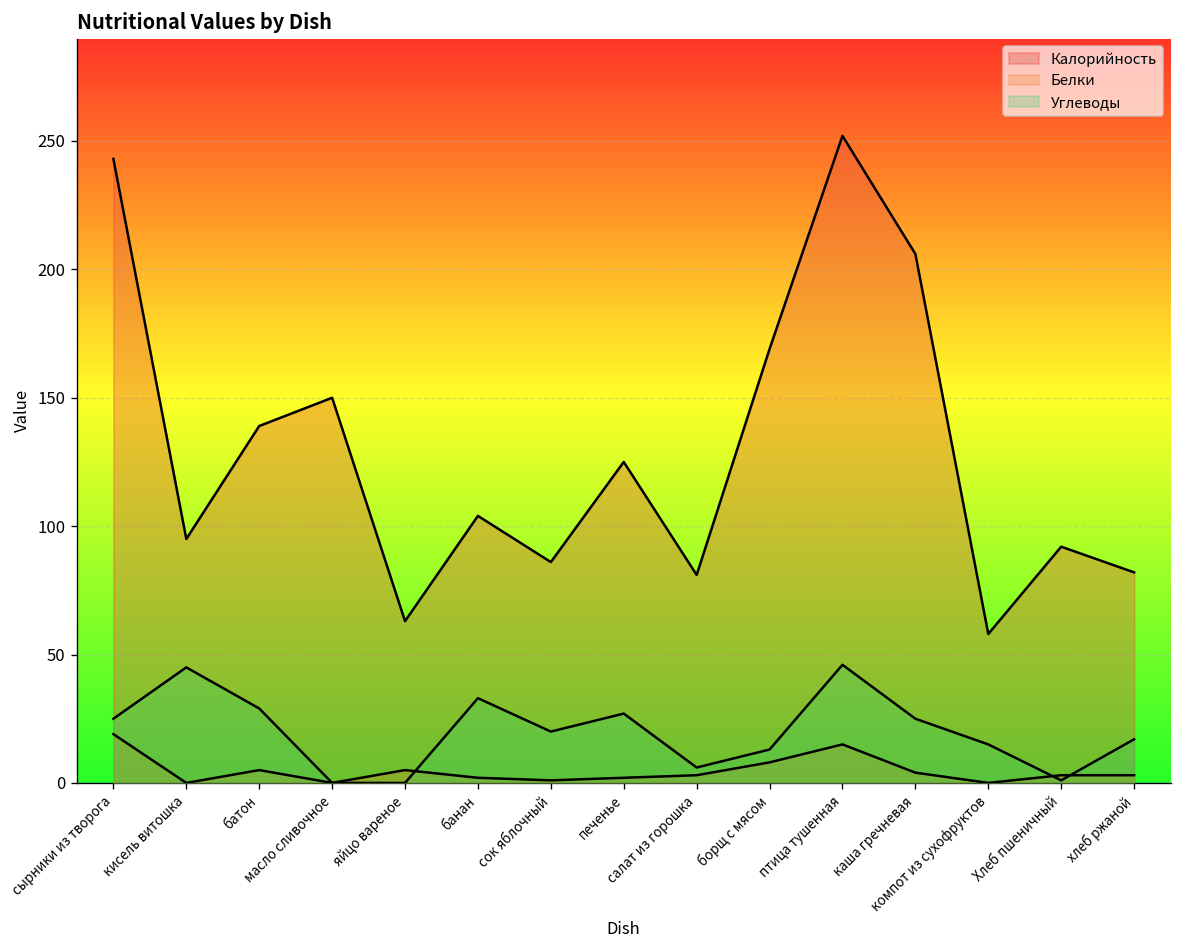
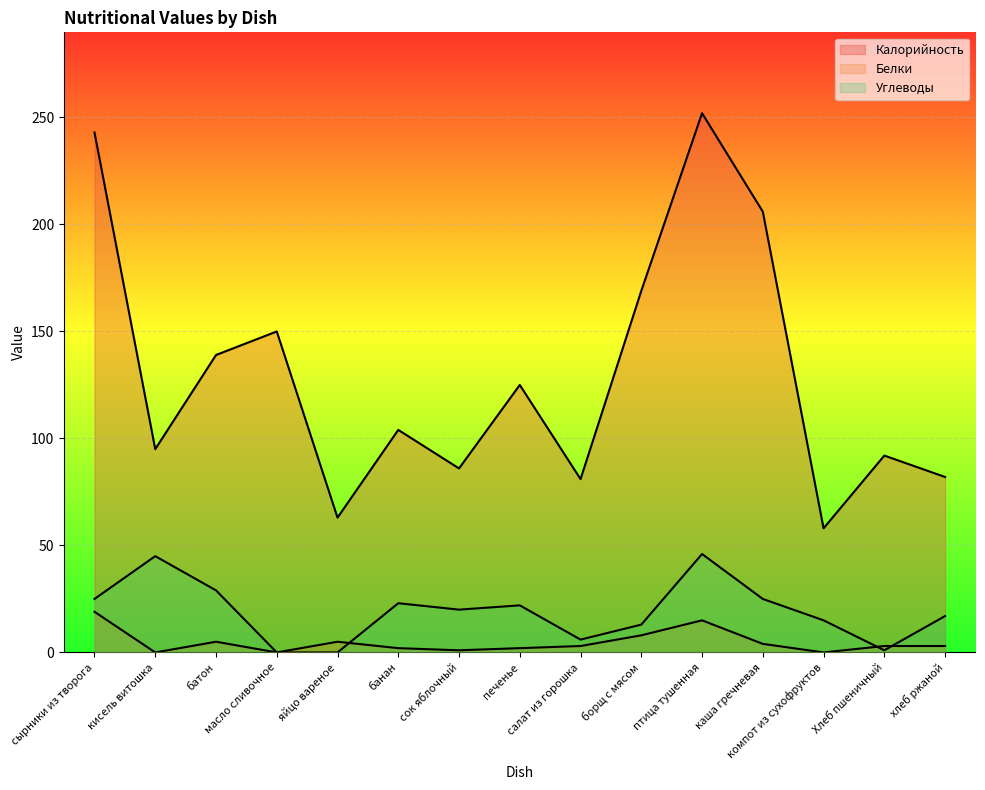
Углеводы, банан: 33 -> 23
Углеводы, печенье: 27 -> 22
